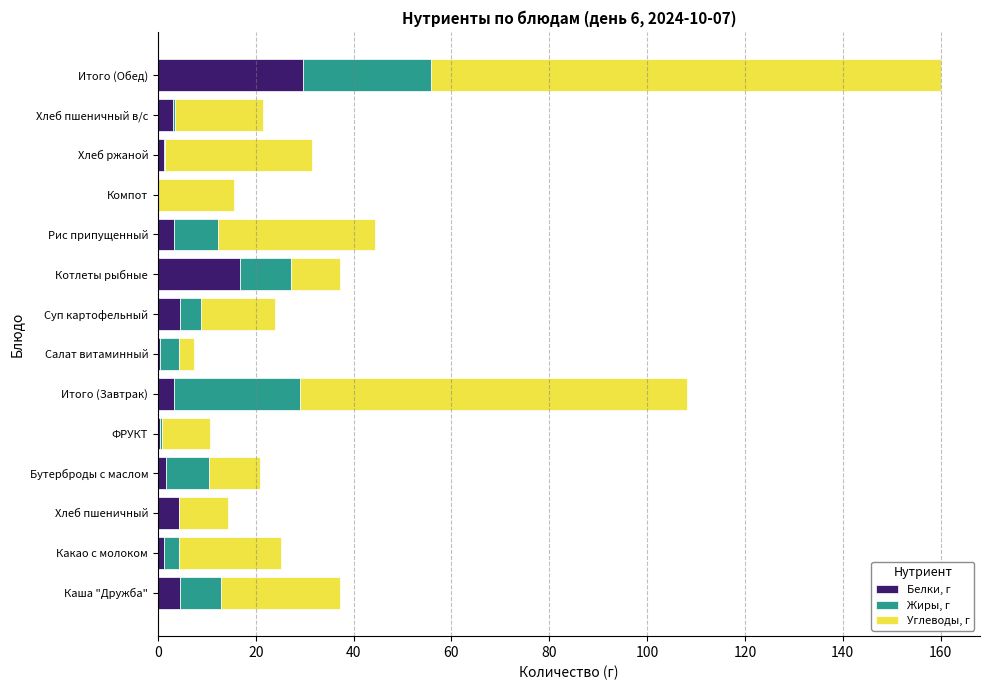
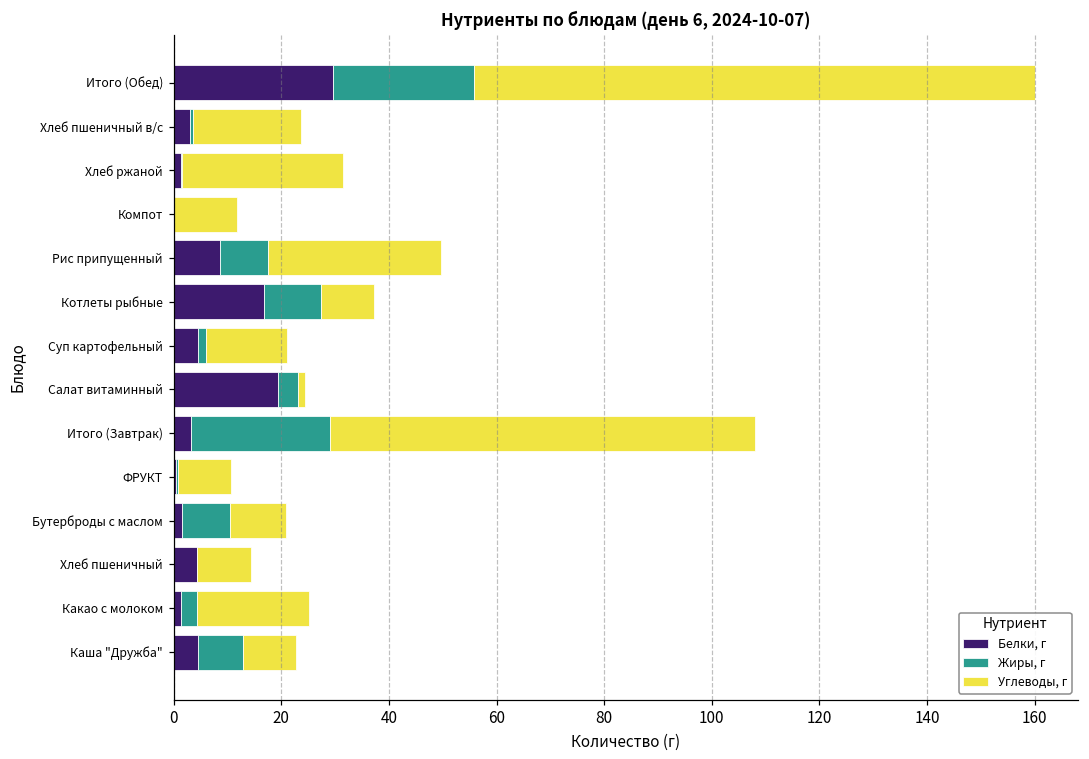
Углеводы, г, Хлеб пшеничный в/с: 18 -> 20
Углеводы, г, Компот: 15 -> 12
Белки, г, Рис припущенный: 3 -> 9
Жиры, г, Суп картофельный: 4 -> 1
Белки, г, Салат витаминный: 1 -> 19
Углеводы, г, Салат витаминный: 3 -> 1
Углеводы, г, Каша "Дружба": 24 -> 10
